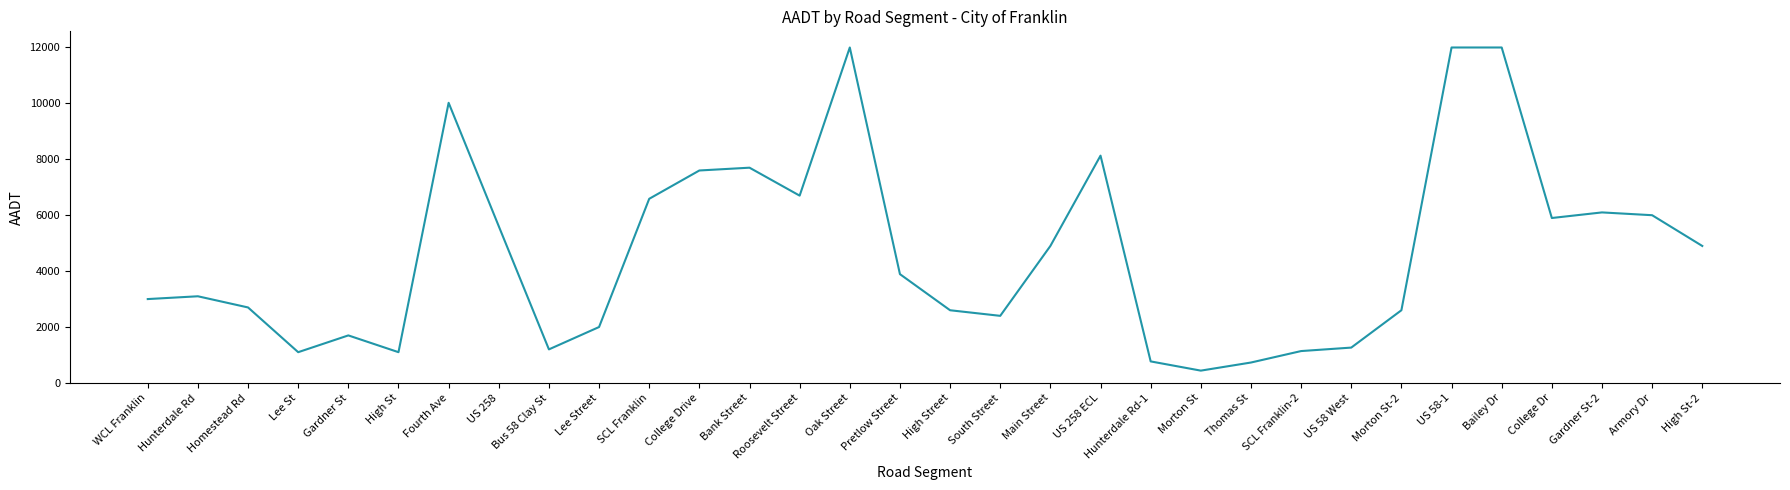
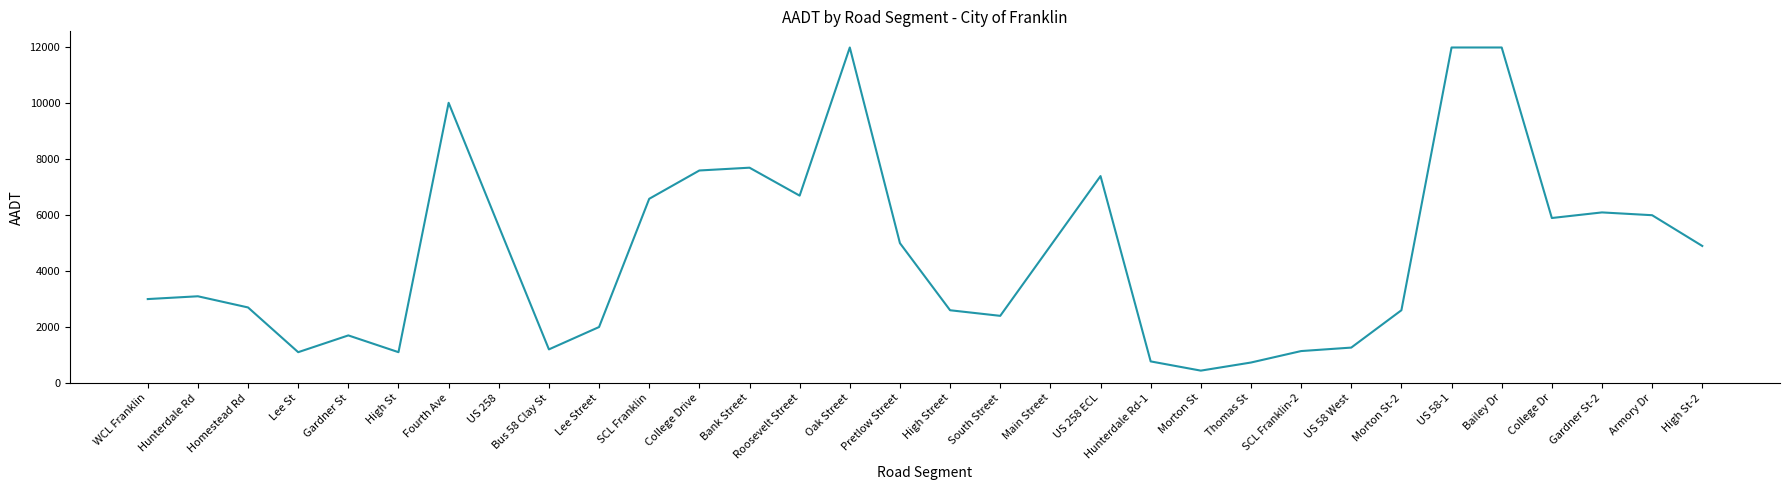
Pretlow Street: 3900 -> 5000
US 258 ECL: 8100 -> 7400
